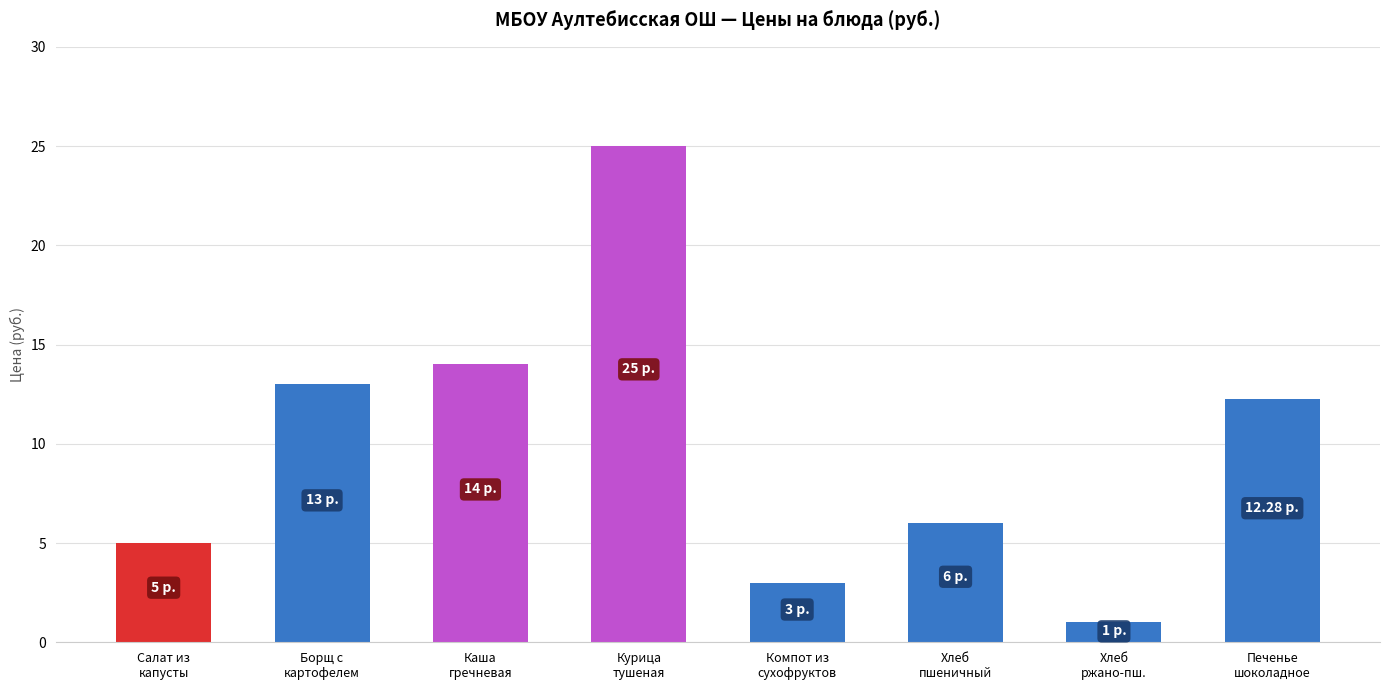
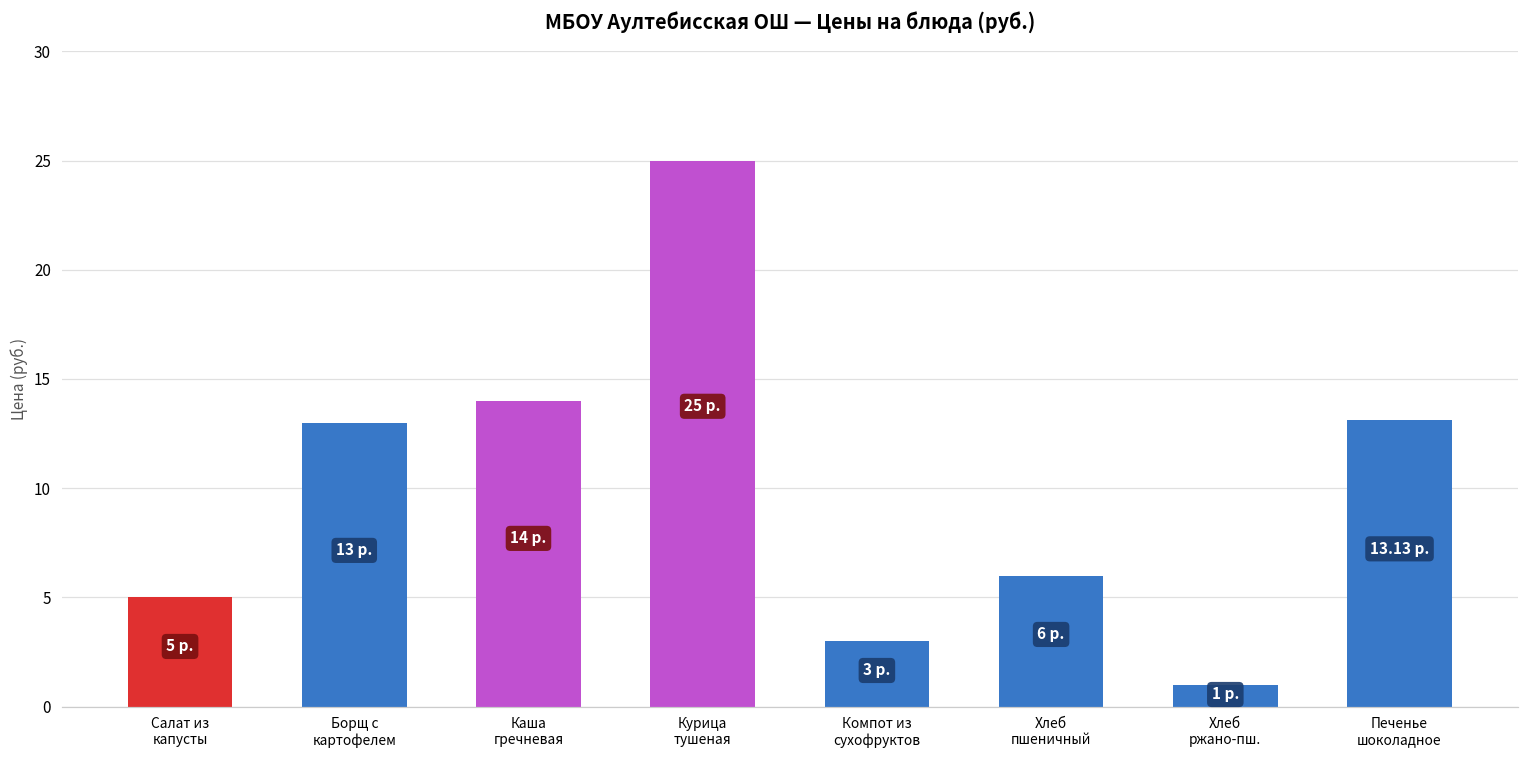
Печенье шоколадное: 12.28 -> 13.13
